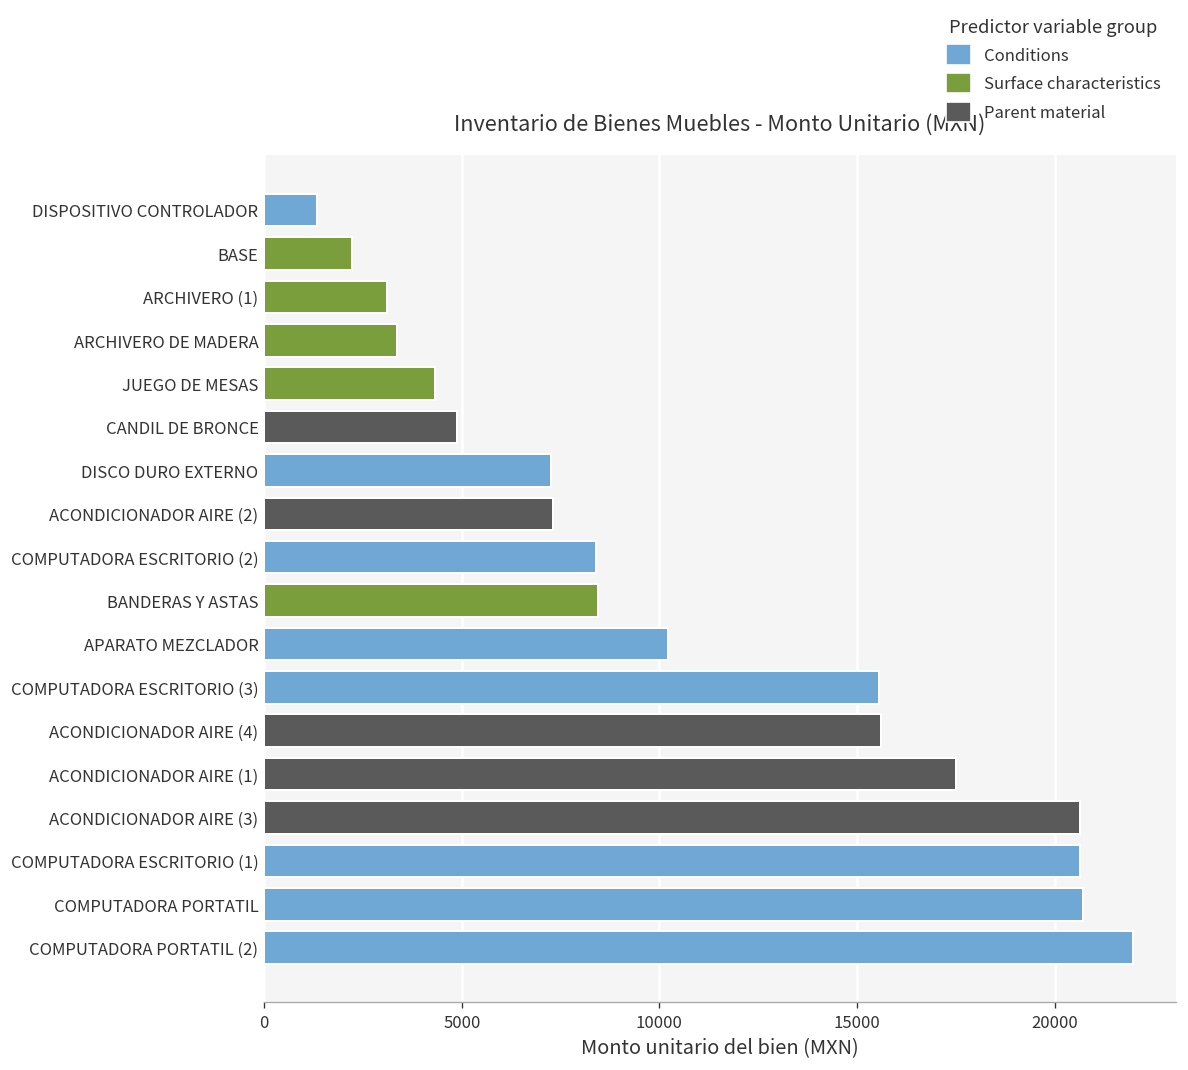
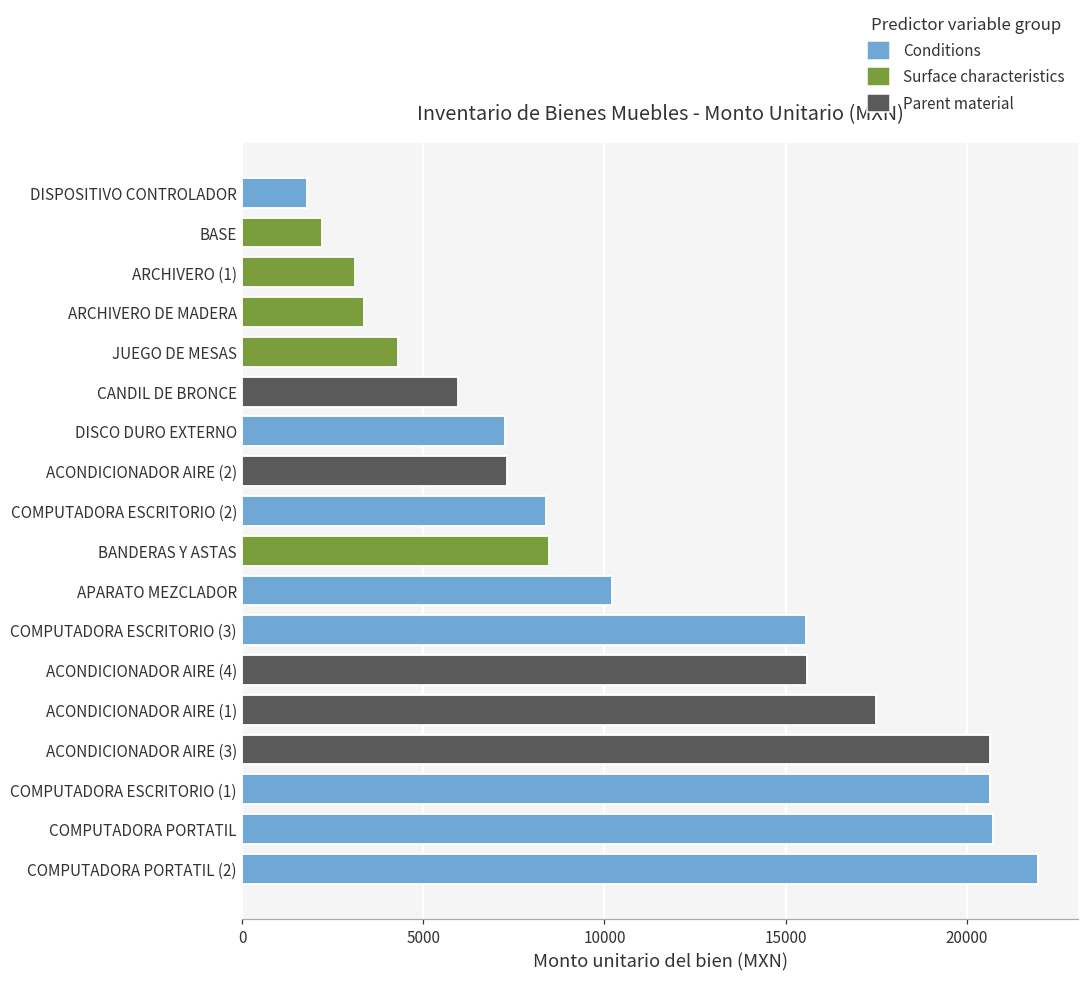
DISPOSITIVO CONTROLADOR: 1300 -> 1800
CANDIL DE BRONCE: 4900 -> 6000
